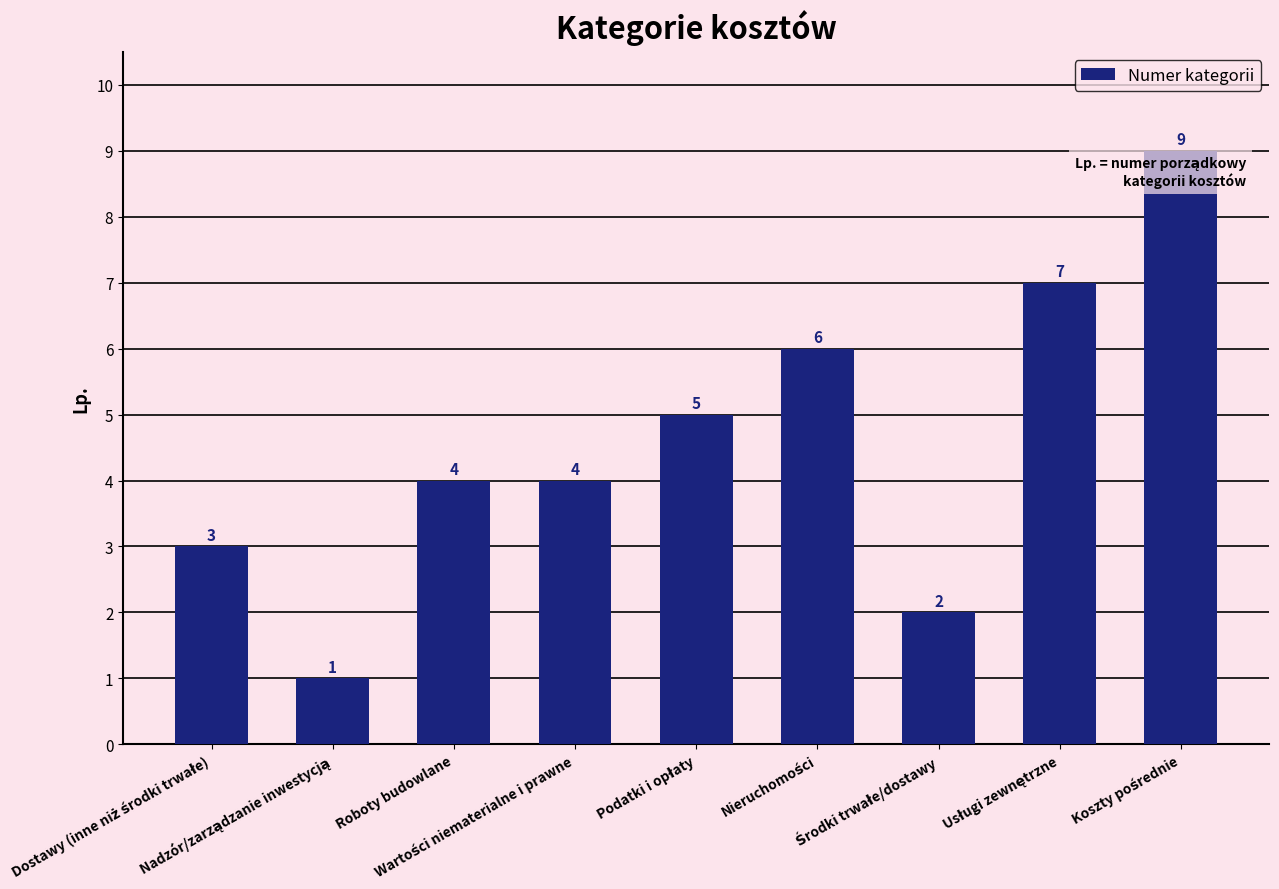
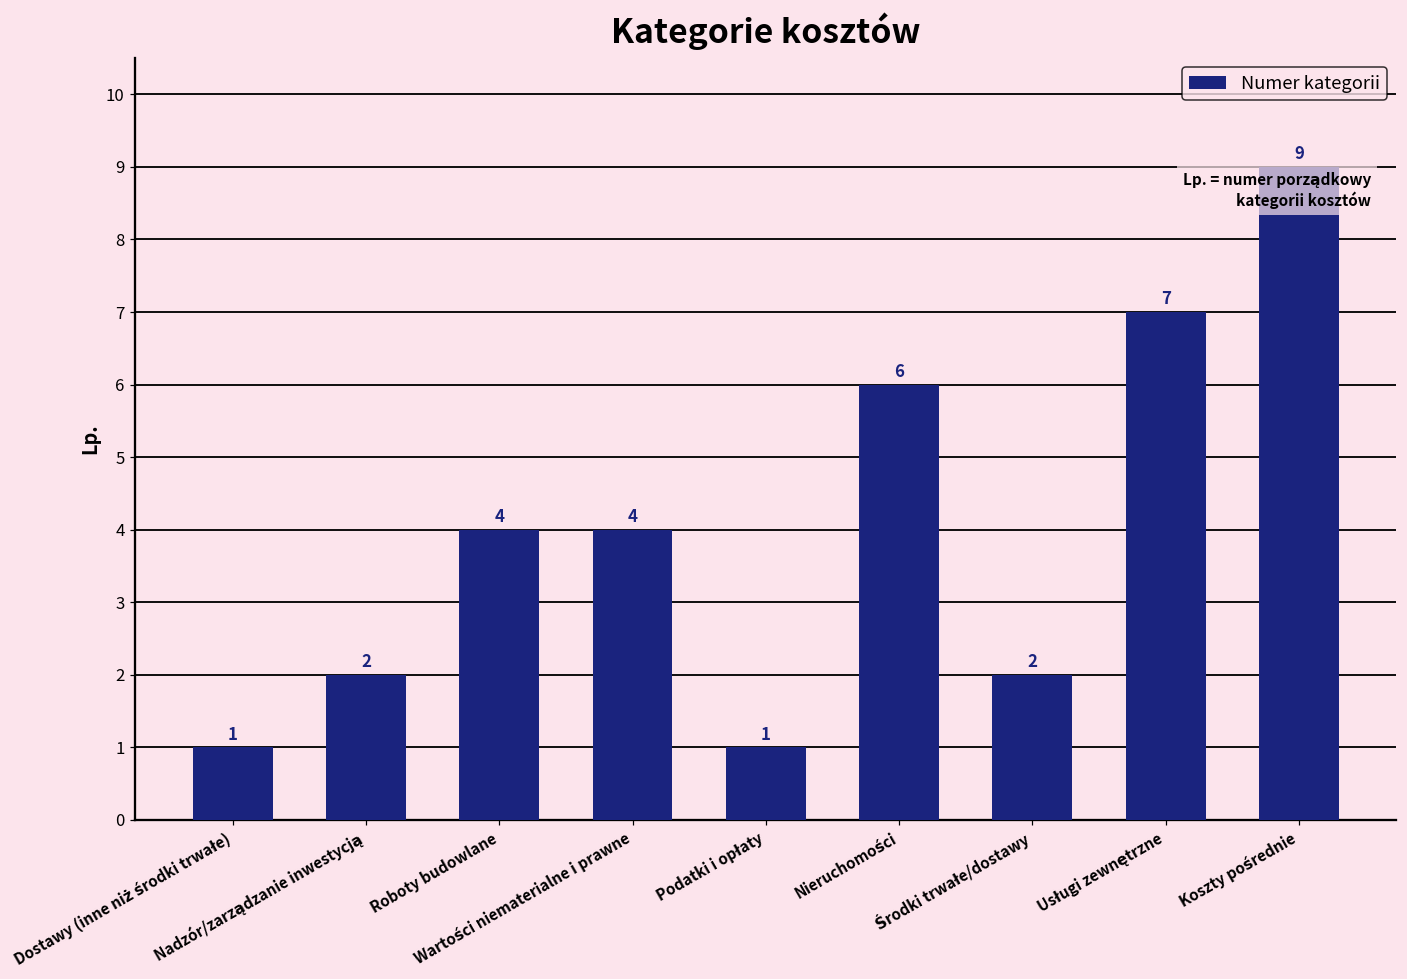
Dostawy (inne niż środki trwałe): 3 -> 1
Nadzór/zarządzanie inwestycją: 1 -> 2
Podatki i opłaty: 5 -> 1
